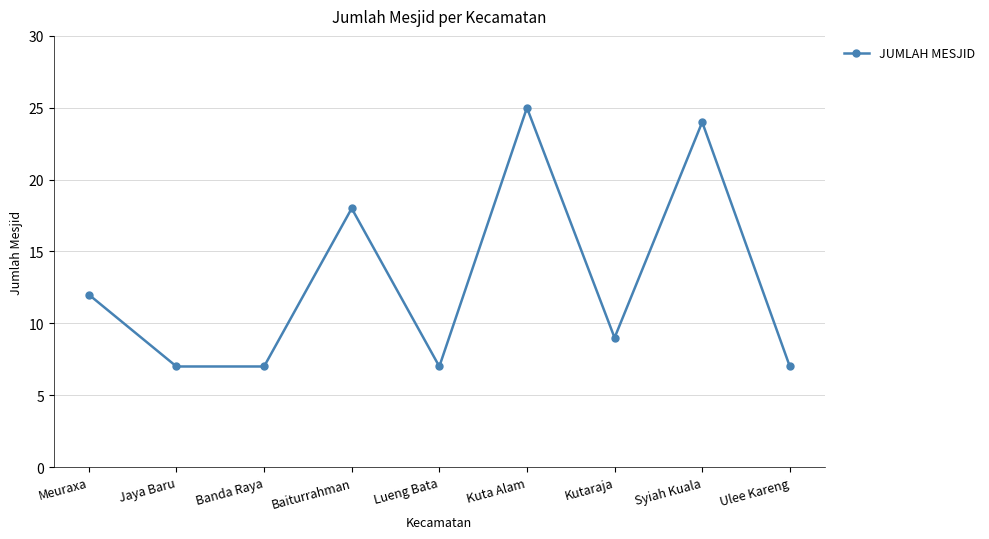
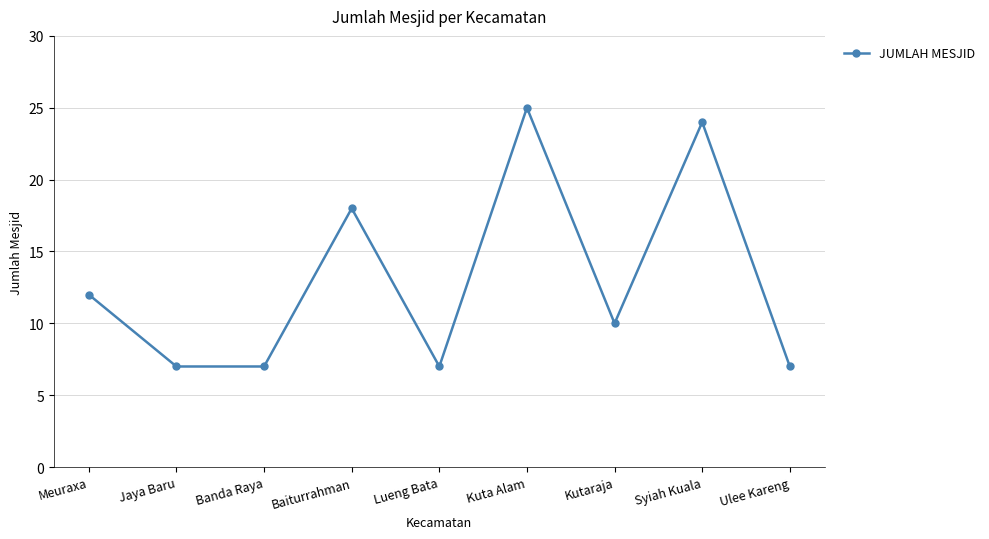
Kutaraja: 9 -> 10
